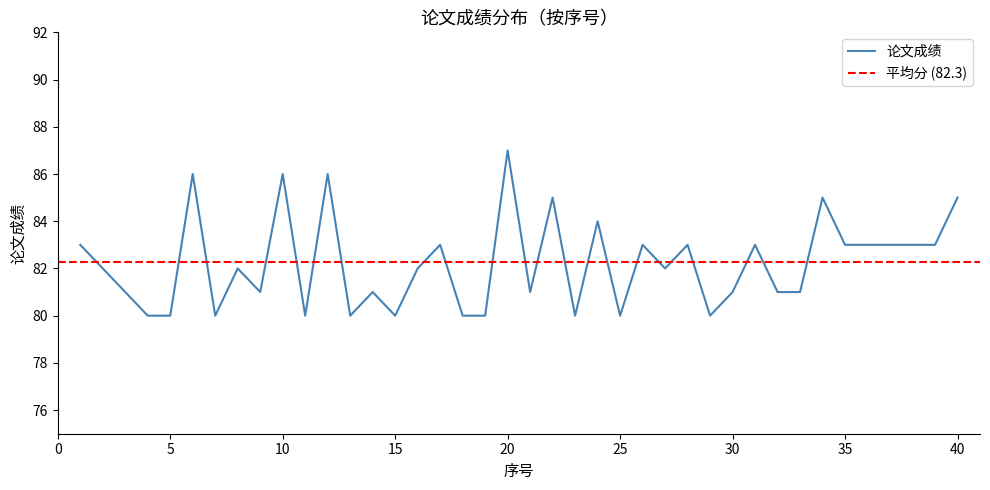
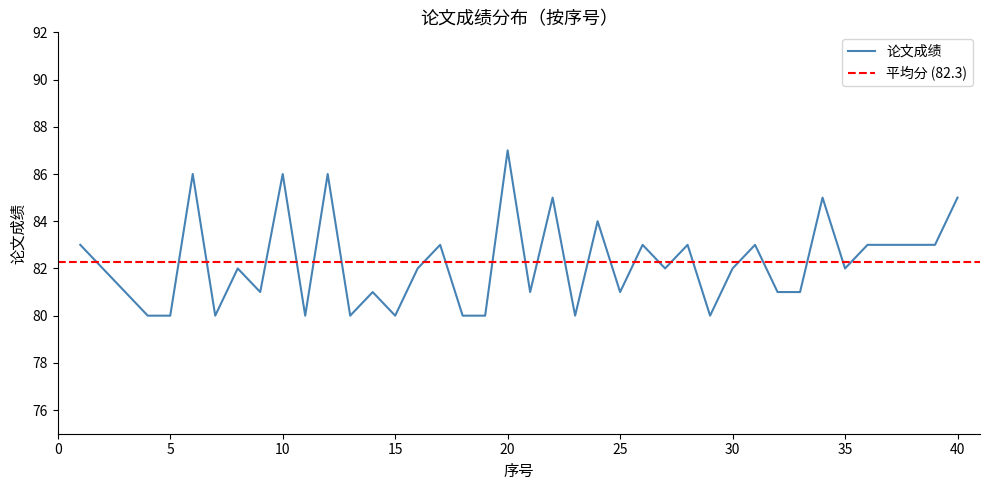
25: 80 -> 81
30: 81 -> 82
35: 83 -> 82
